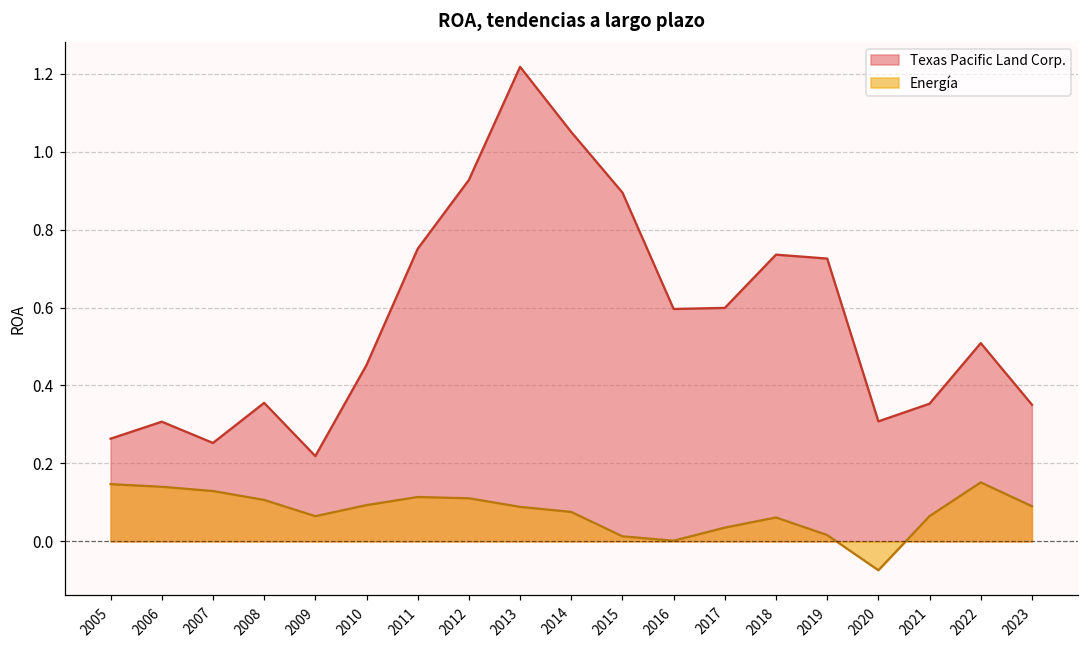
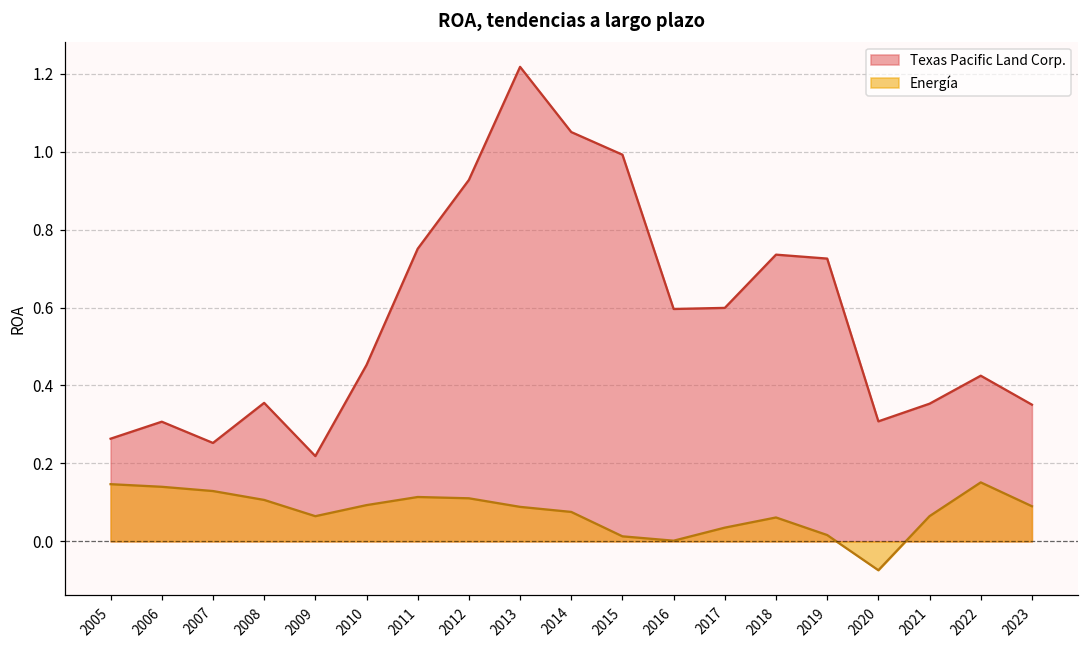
Texas Pacific Land Corp., 2015: 0.90 -> 0.99
Texas Pacific Land Corp., 2022: 0.51 -> 0.43
